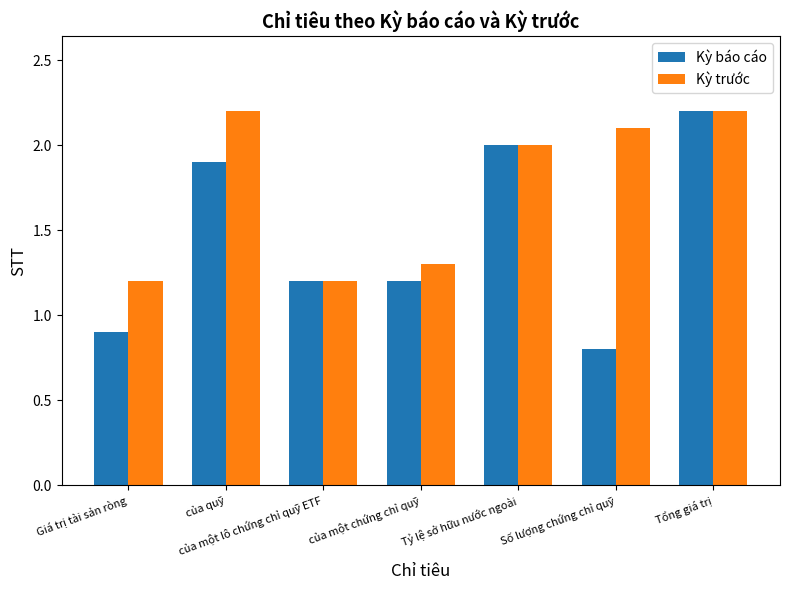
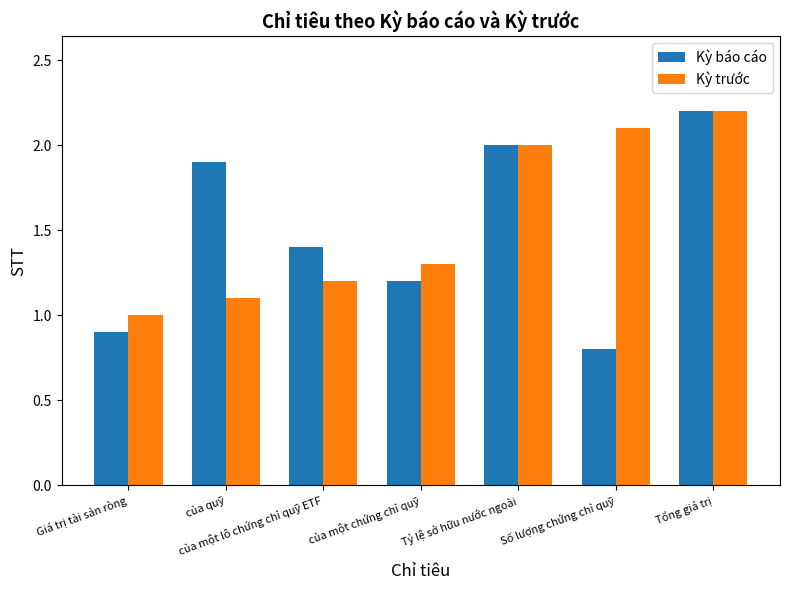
Kỳ trước, Giá trị tài sản ròng: 1.2 -> 1.0
Kỳ trước, của quỹ: 2.2 -> 1.1
Kỳ báo cáo, của một lô chứng chỉ quỹ ETF: 1.2 -> 1.4
